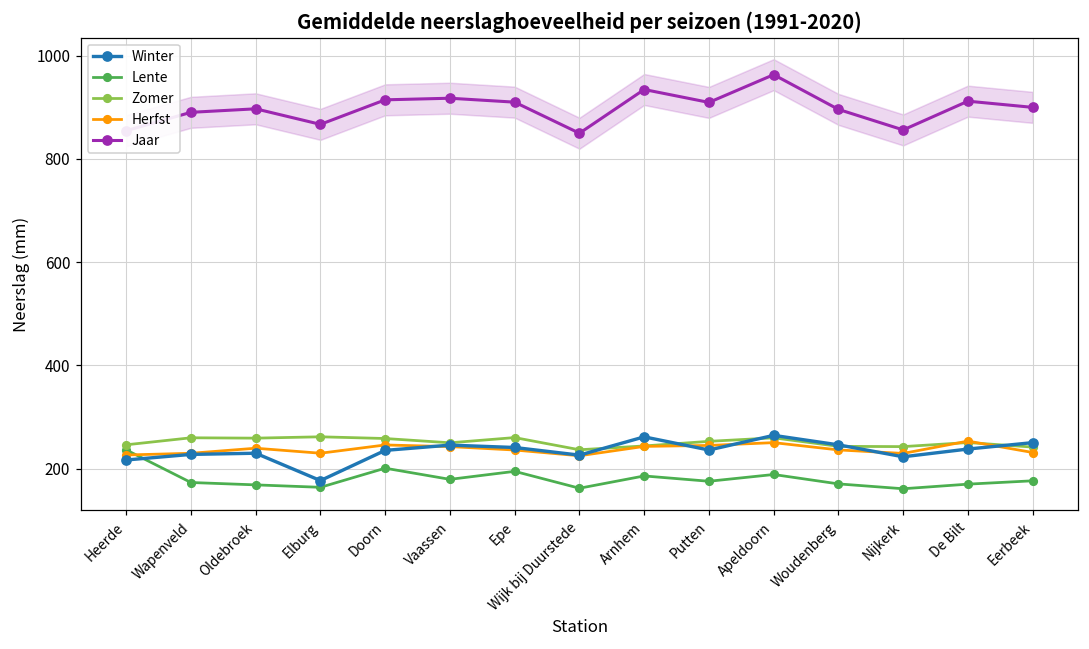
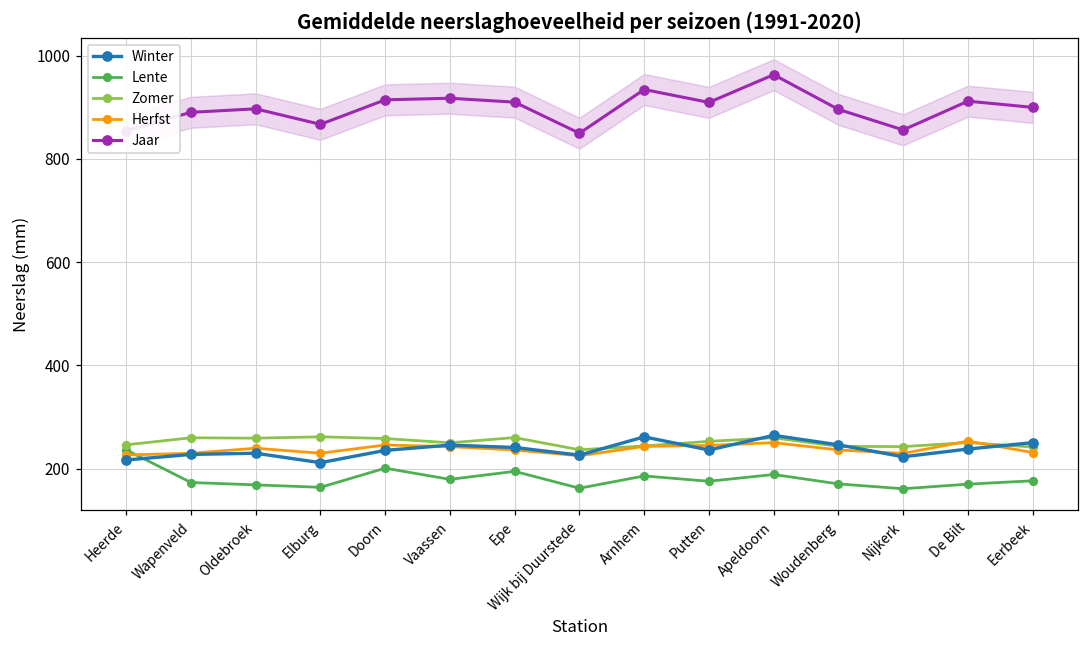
Winter, Elburg: 180 -> 210
